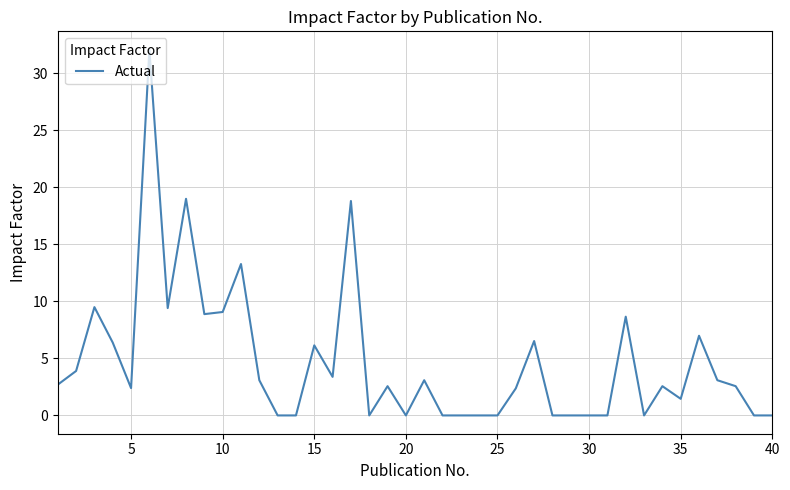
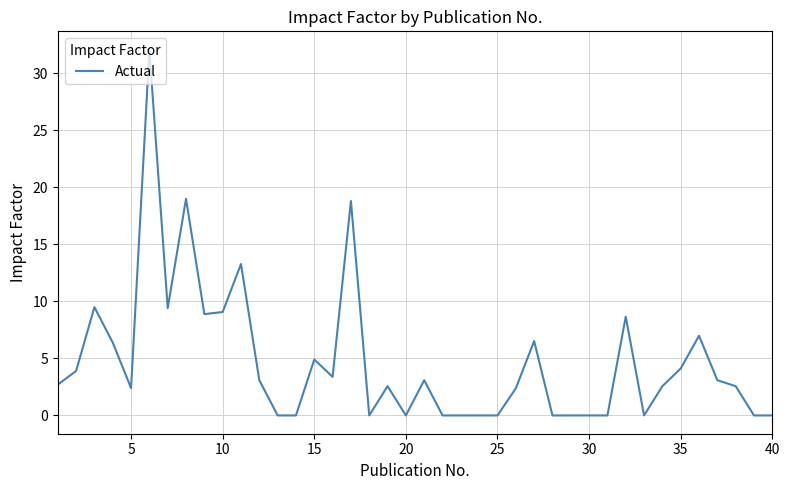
15: 6.1 -> 4.9
35: 1.5 -> 4.1
